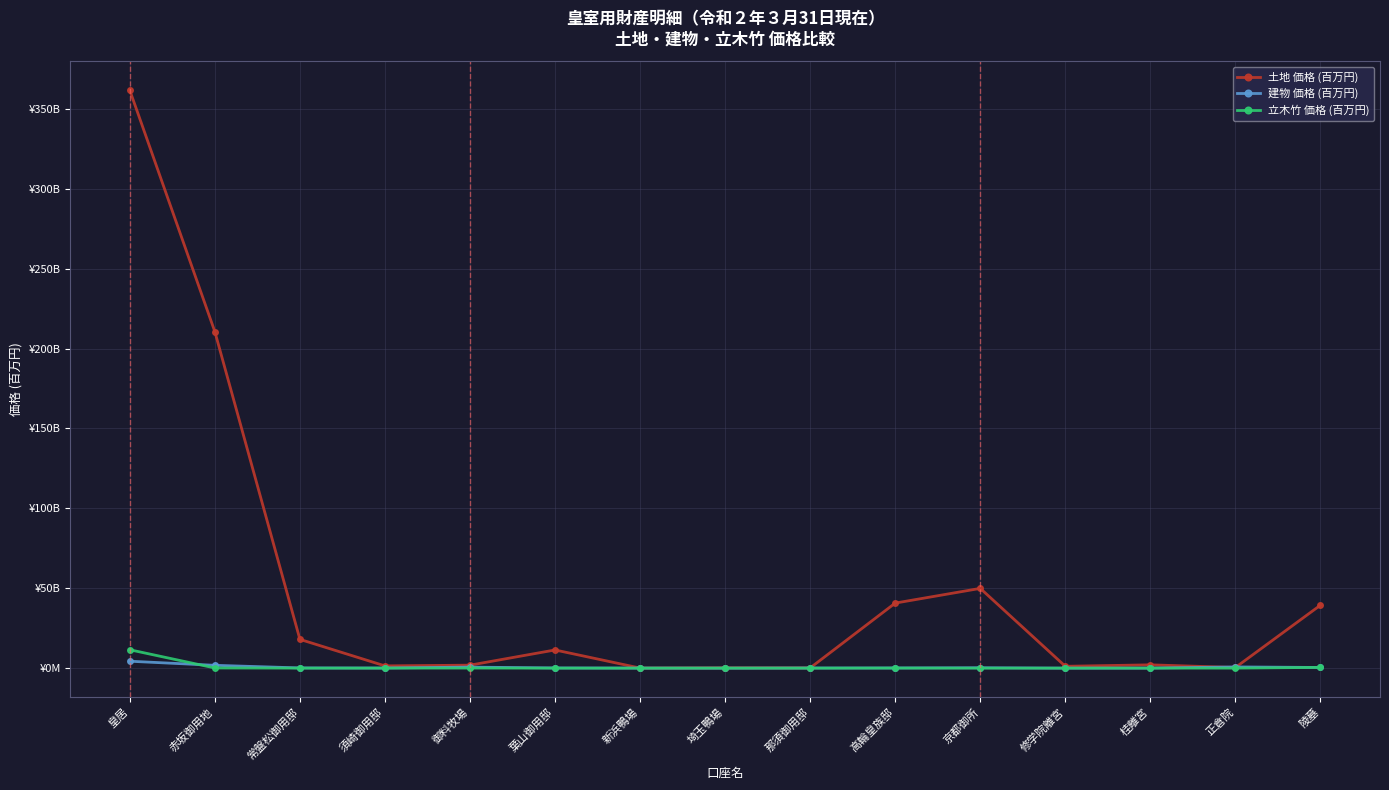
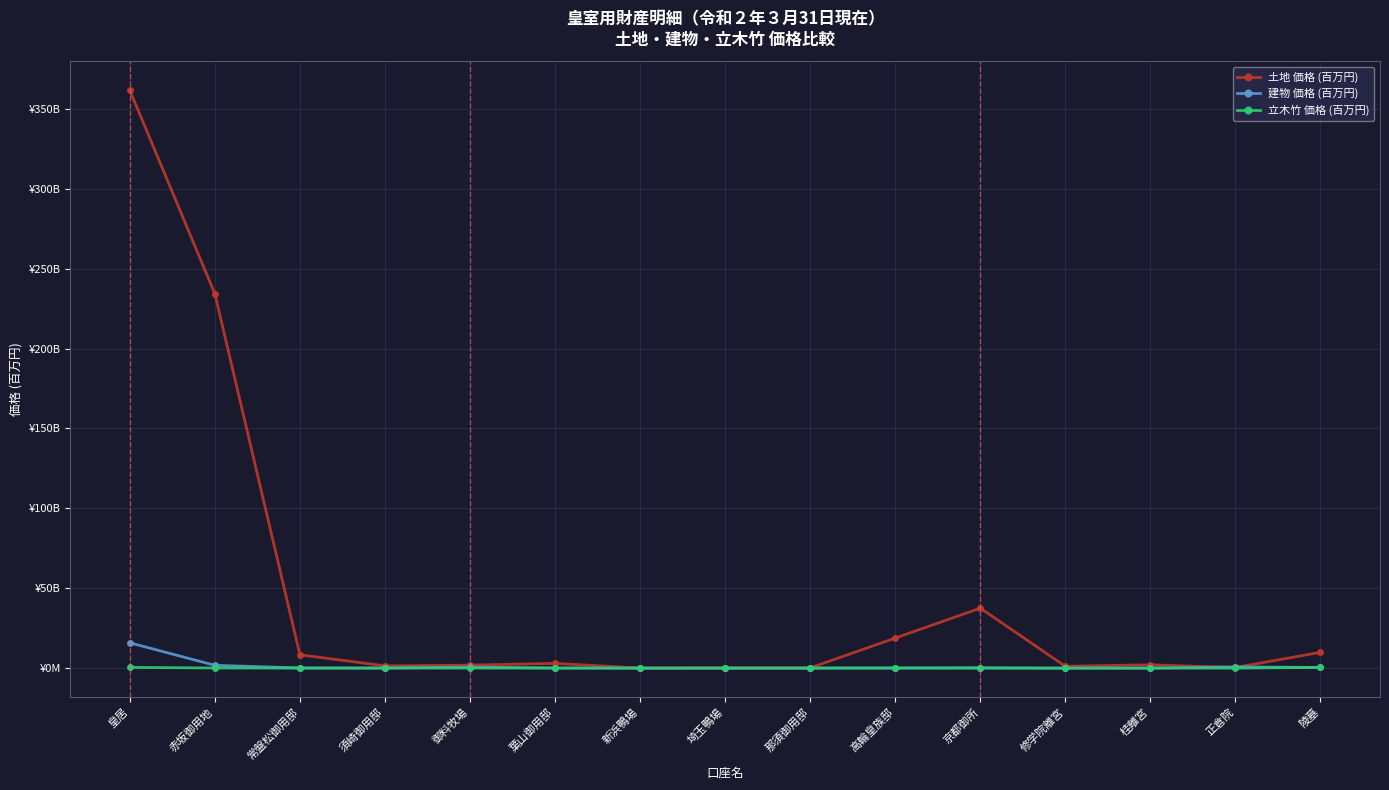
建物 価格 (百万円), 皇居: ¥4000000000 -> ¥16000000000
立木竹 価格 (百万円), 皇居: ¥12000000000 -> ¥0
土地 価格 (百万円), 赤坂御用地: ¥211000000000 -> ¥234000000000
土地 価格 (百万円), 常盤松御用邸: ¥18000000000 -> ¥8000000000
土地 価格 (百万円), 葉山御用邸: ¥11000000000 -> ¥3000000000
土地 価格 (百万円), 高輪皇族邸: ¥41000000000 -> ¥19000000000
土地 価格 (百万円), 京都御所: ¥50000000000 -> ¥38000000000
土地 価格 (百万円), 陵墓: ¥39000000000 -> ¥10000000000
